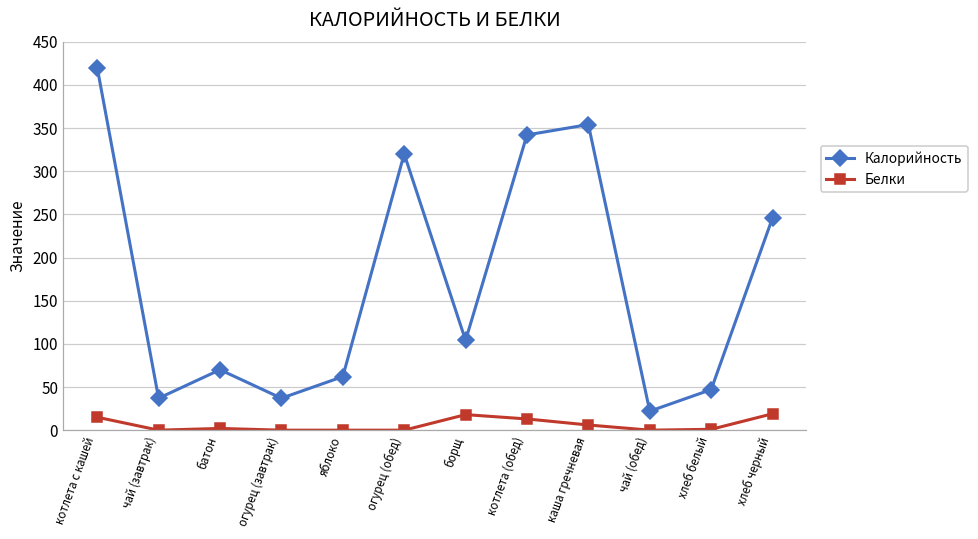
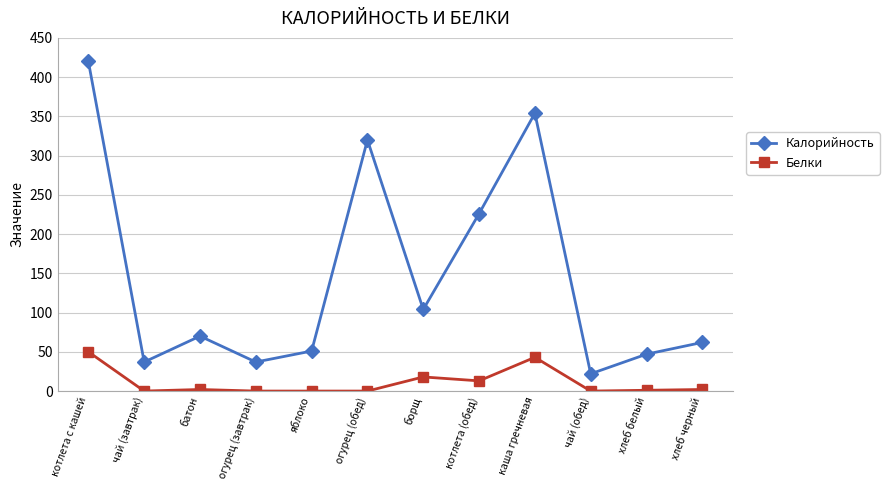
Белки, котлета с кашей: 20 -> 50
Калорийность, яблоко: 60 -> 50
Калорийность, котлета (обед): 340 -> 230
Белки, каша гречневая: 10 -> 40
Калорийность, хлеб черный: 250 -> 60
Белки, хлеб черный: 20 -> 0
